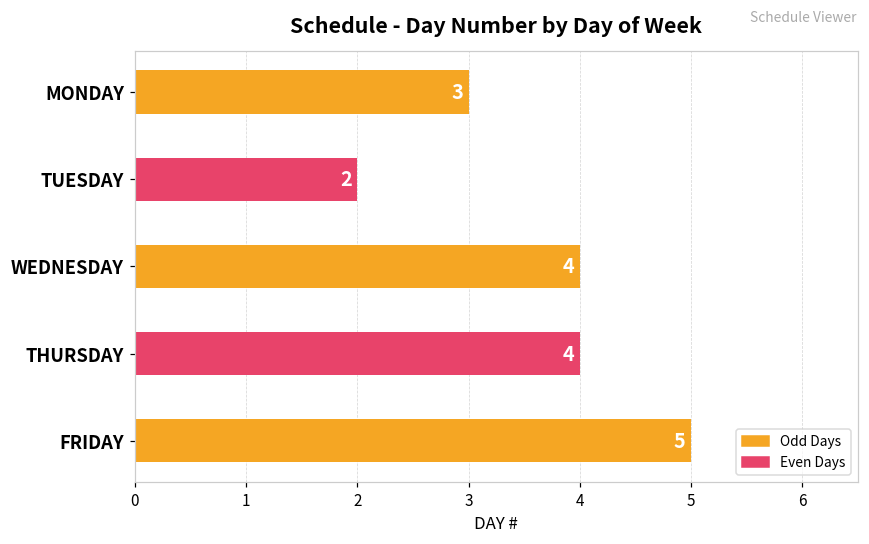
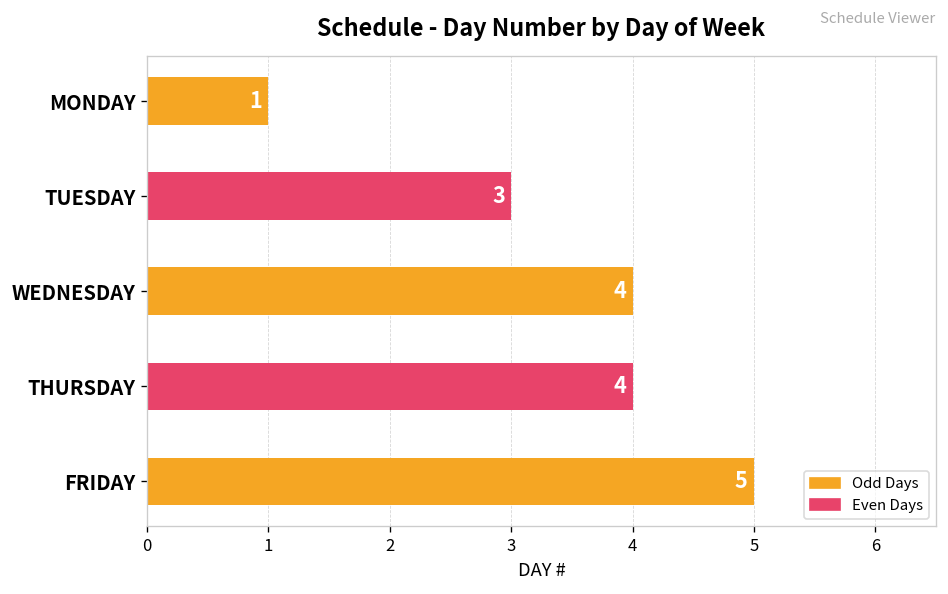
MONDAY: 3 -> 1
TUESDAY: 2 -> 3
